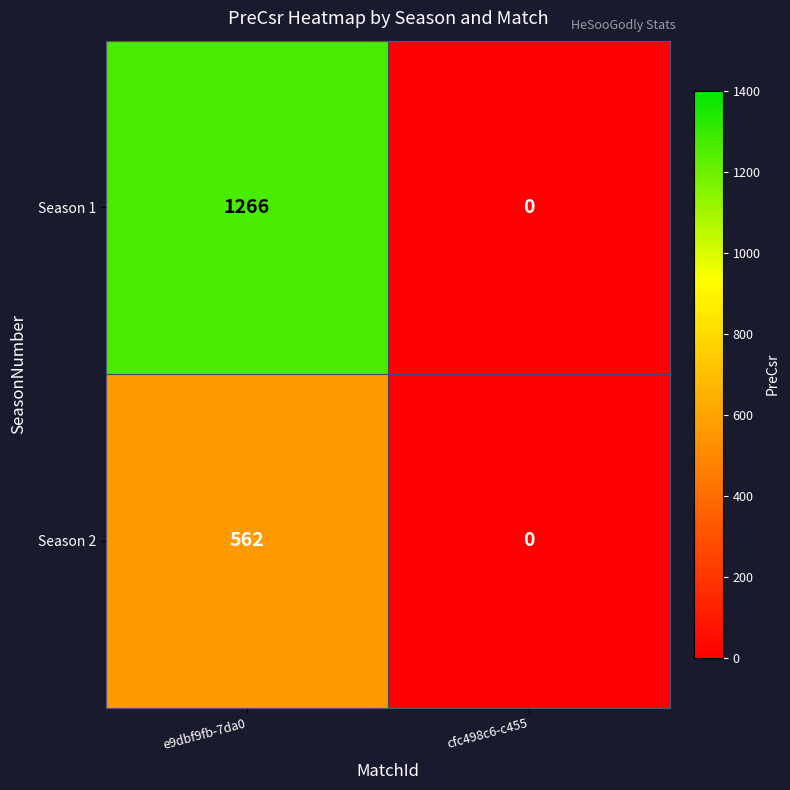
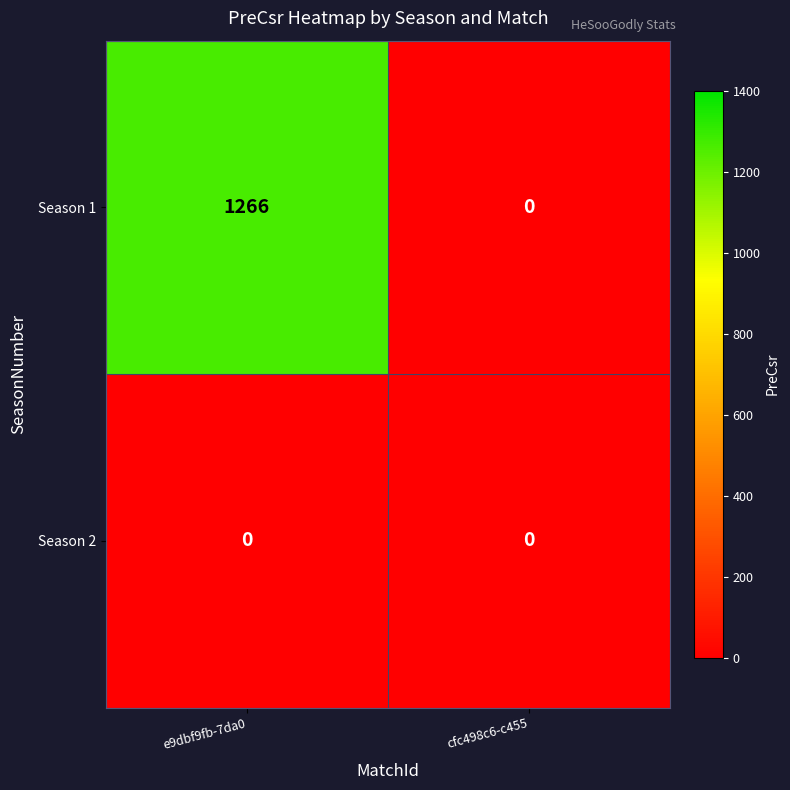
Season 2, e9dbf9fb-7da0: 562 -> 0
